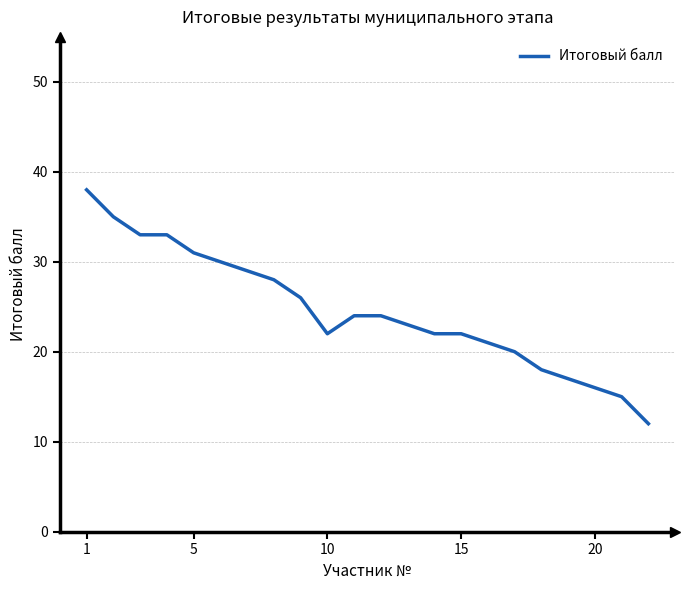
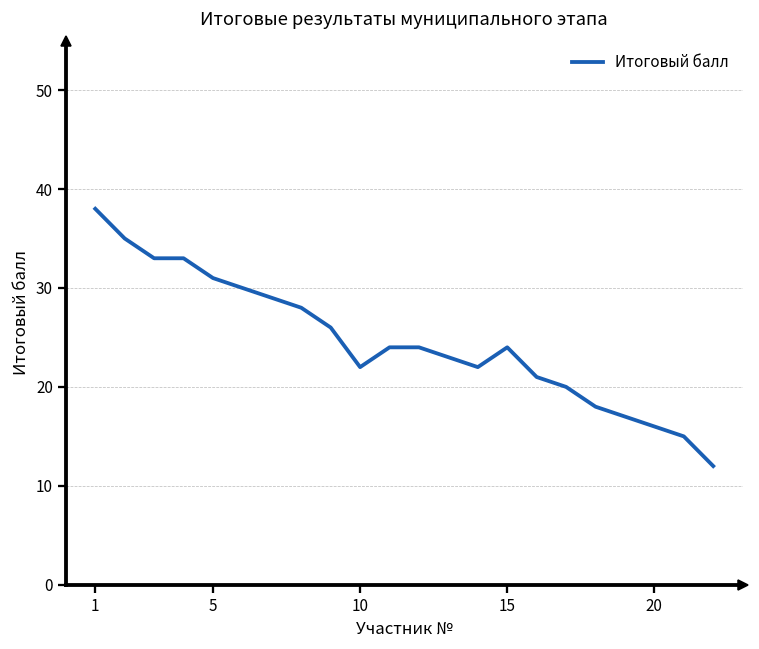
15: 22 -> 24
